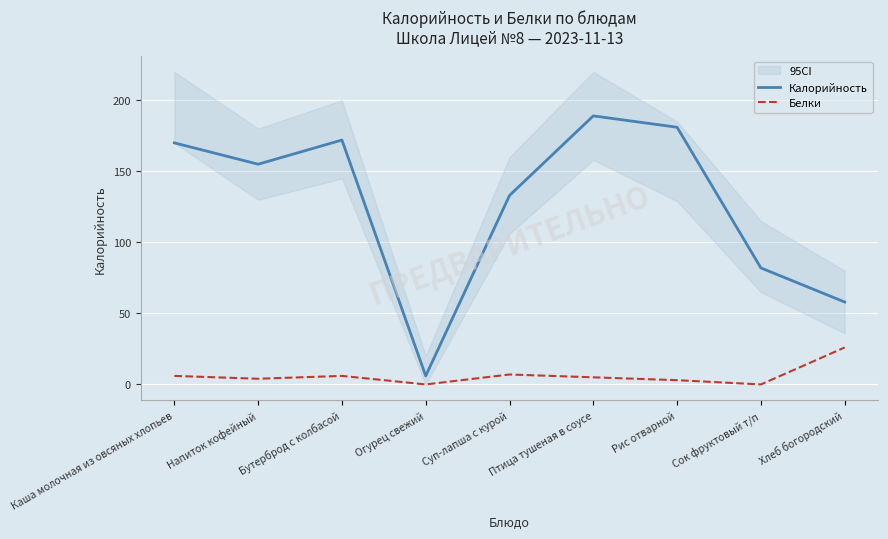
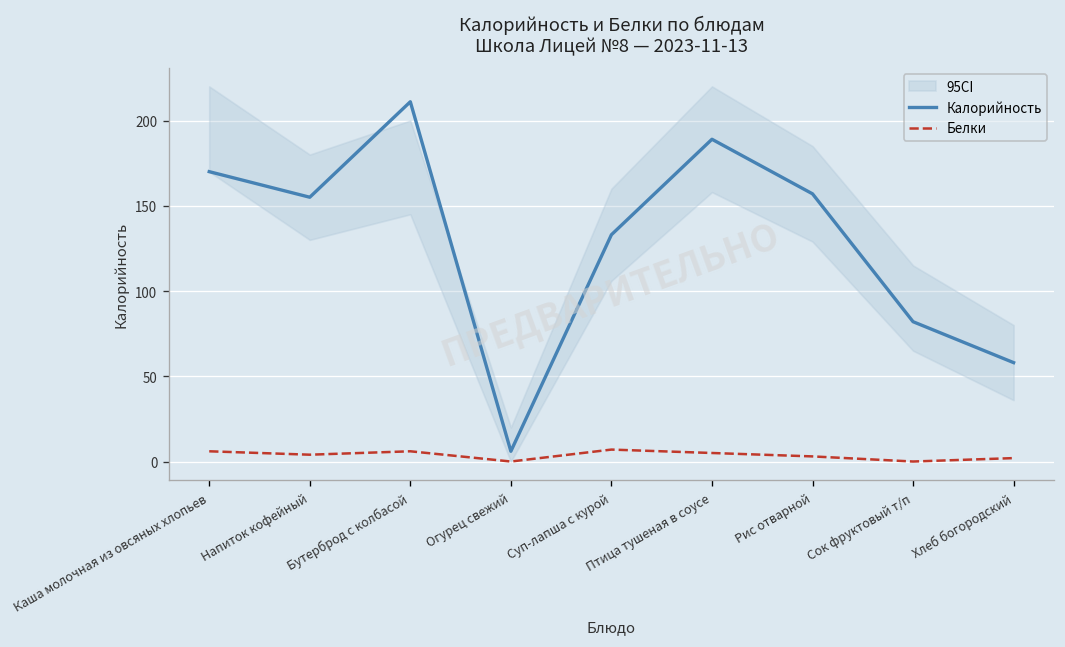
Калорийность, Бутерброд с колбасой: 172 -> 211
Калорийность, Рис отварной: 181 -> 157
Белки, Хлеб богородский: 26 -> 2
